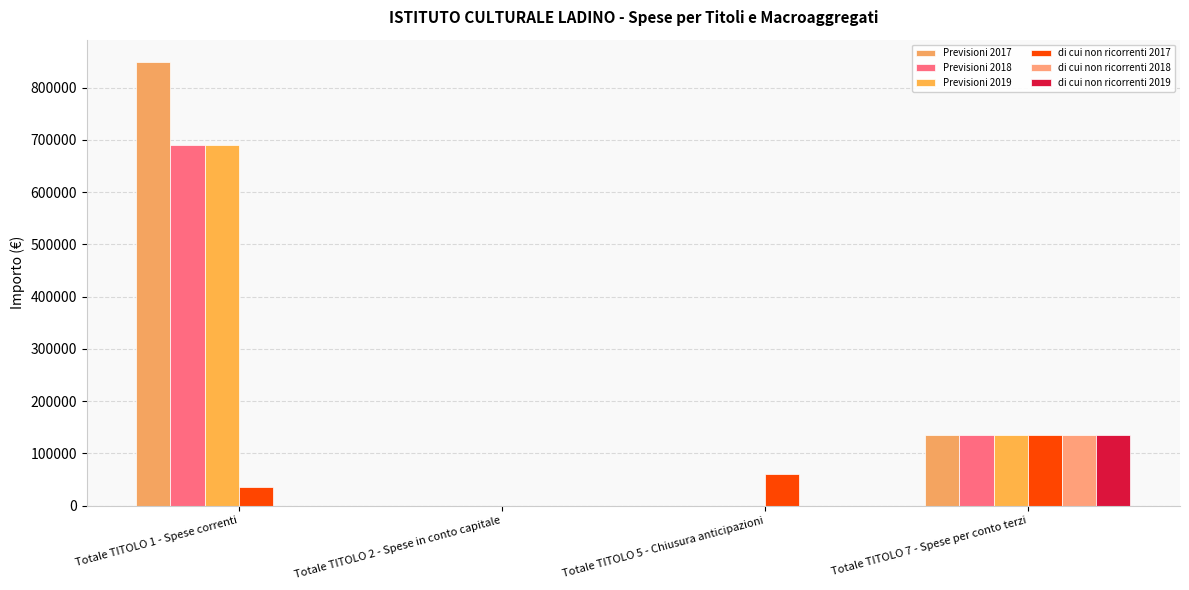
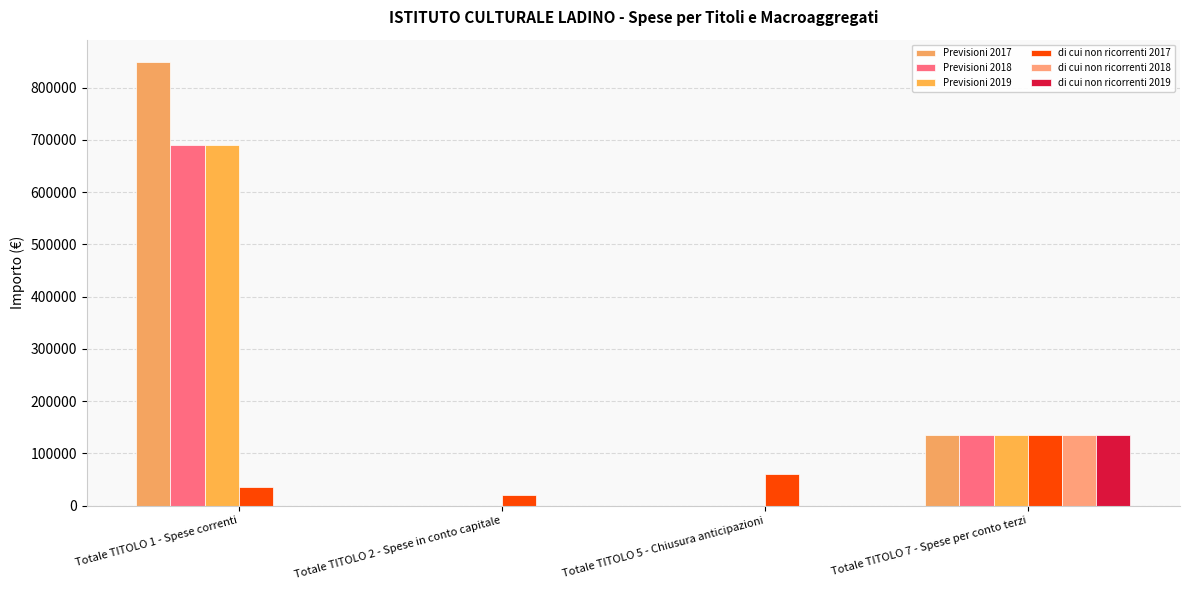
di cui non ricorrenti 2017, Totale TITOLO 2 - Spese in conto capitale: 0 -> 20000
